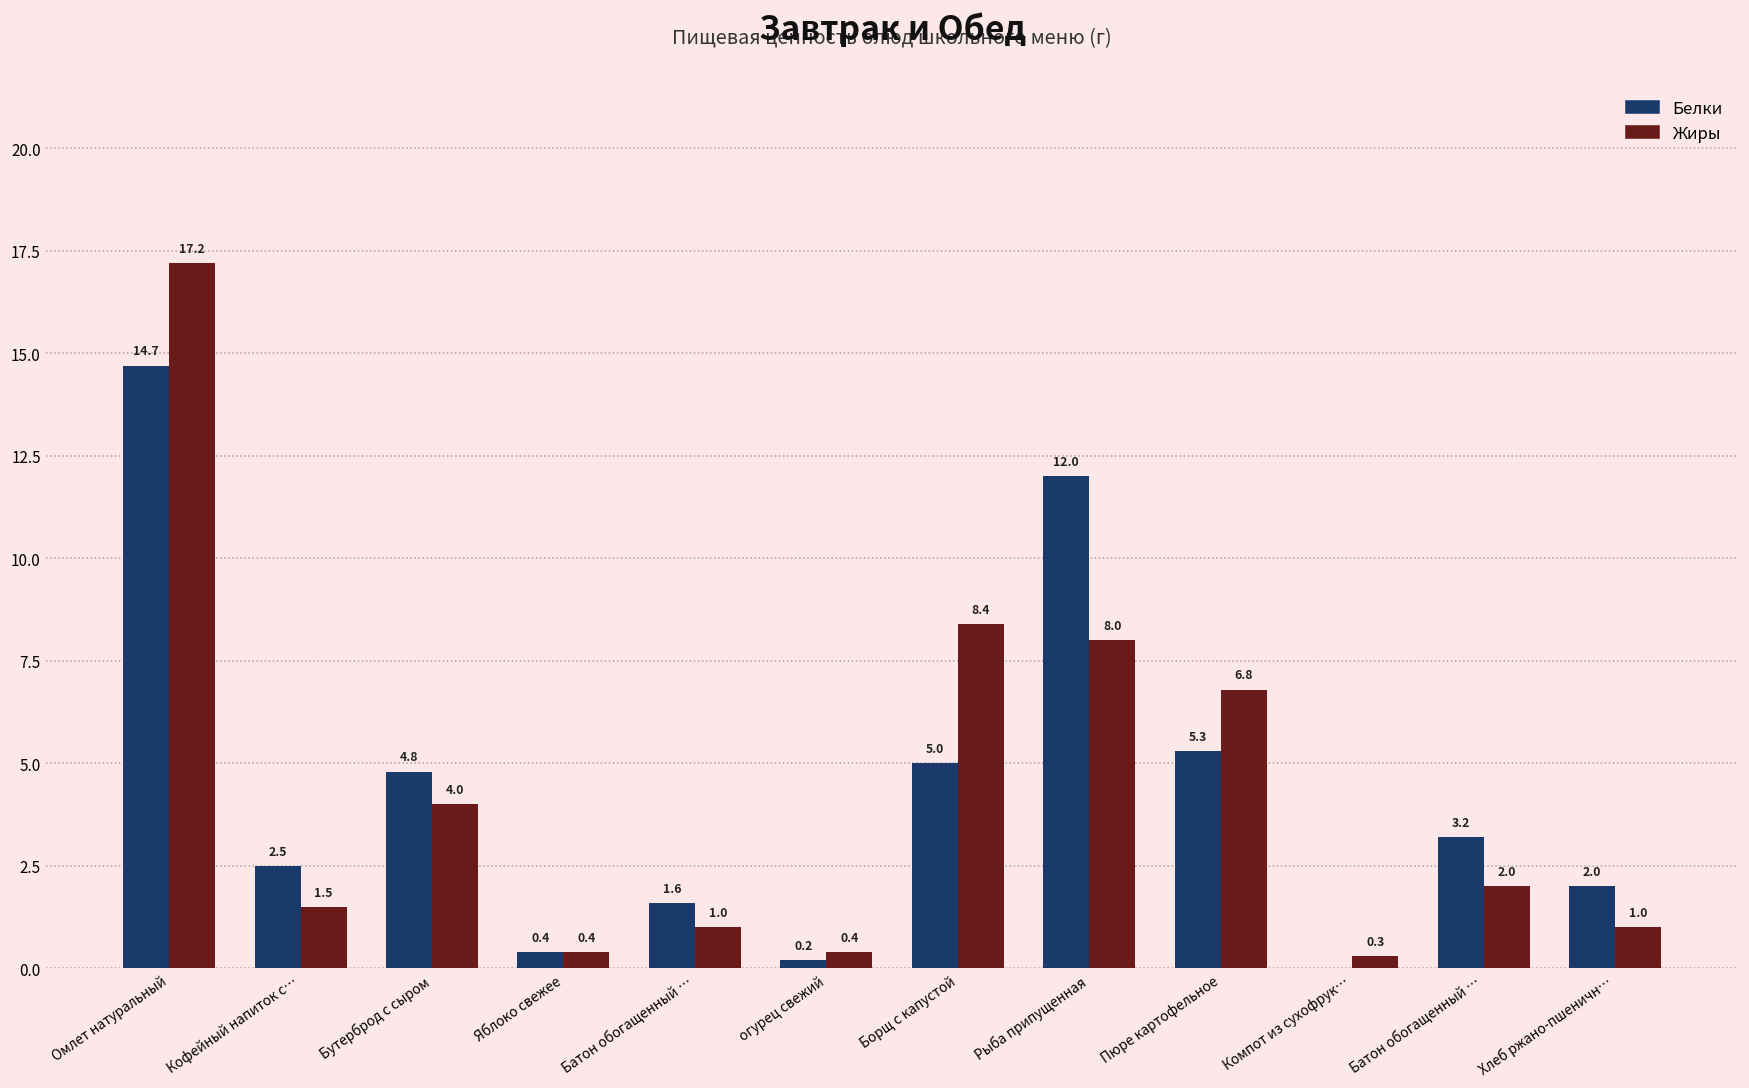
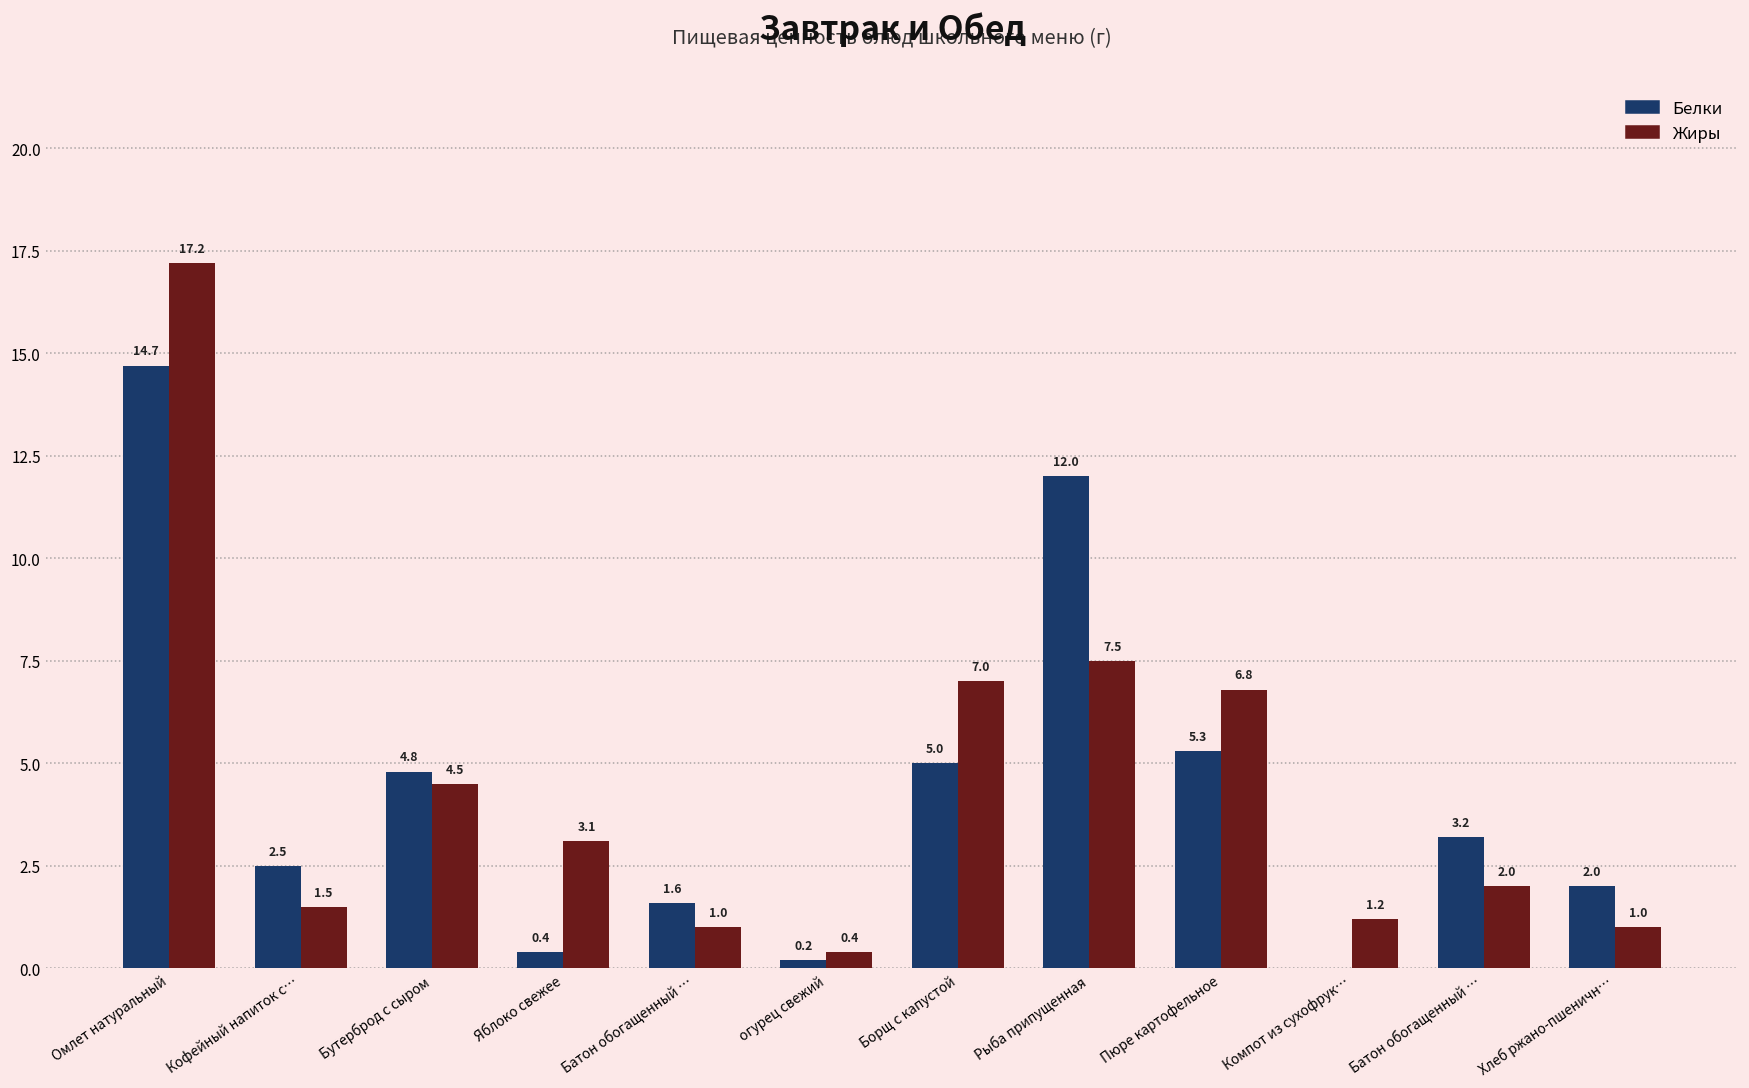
Жиры, Бутерброд с сыром: 4.0 -> 4.5
Жиры, Яблоко свежее: 0.4 -> 3.1
Жиры, Борщ с капустой: 8.4 -> 7.0
Жиры, Рыба припущенная: 8.0 -> 7.5
Жиры, Компот из сухофрук…: 0.3 -> 1.2
